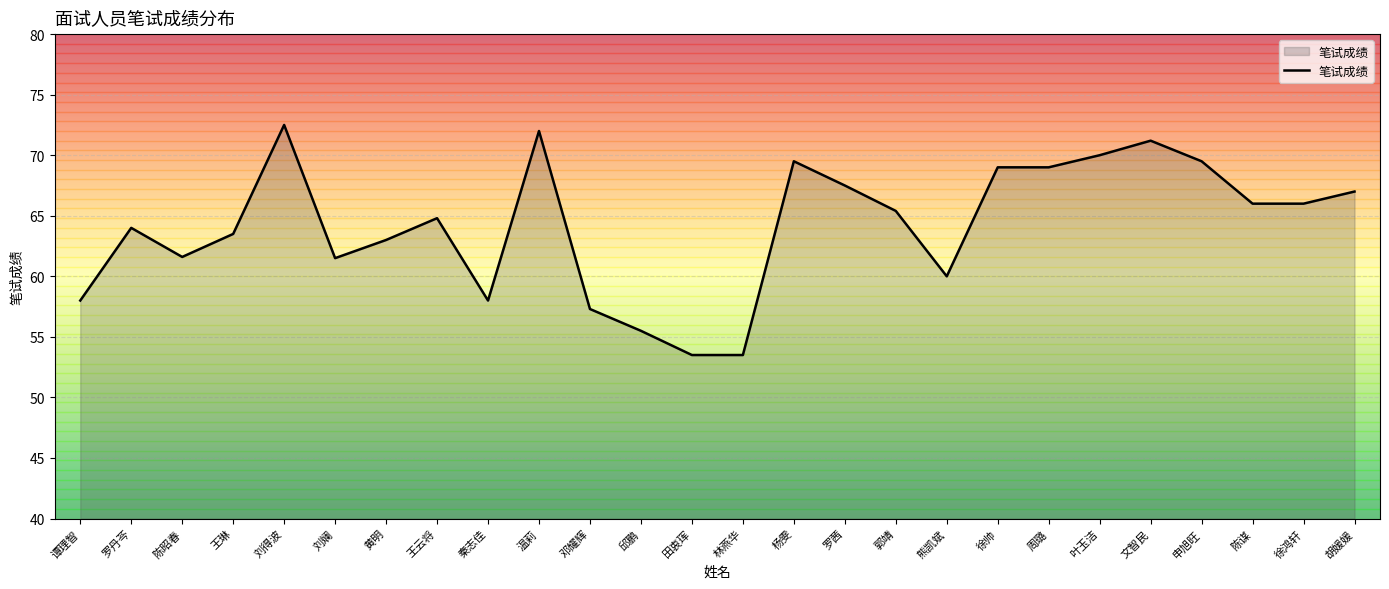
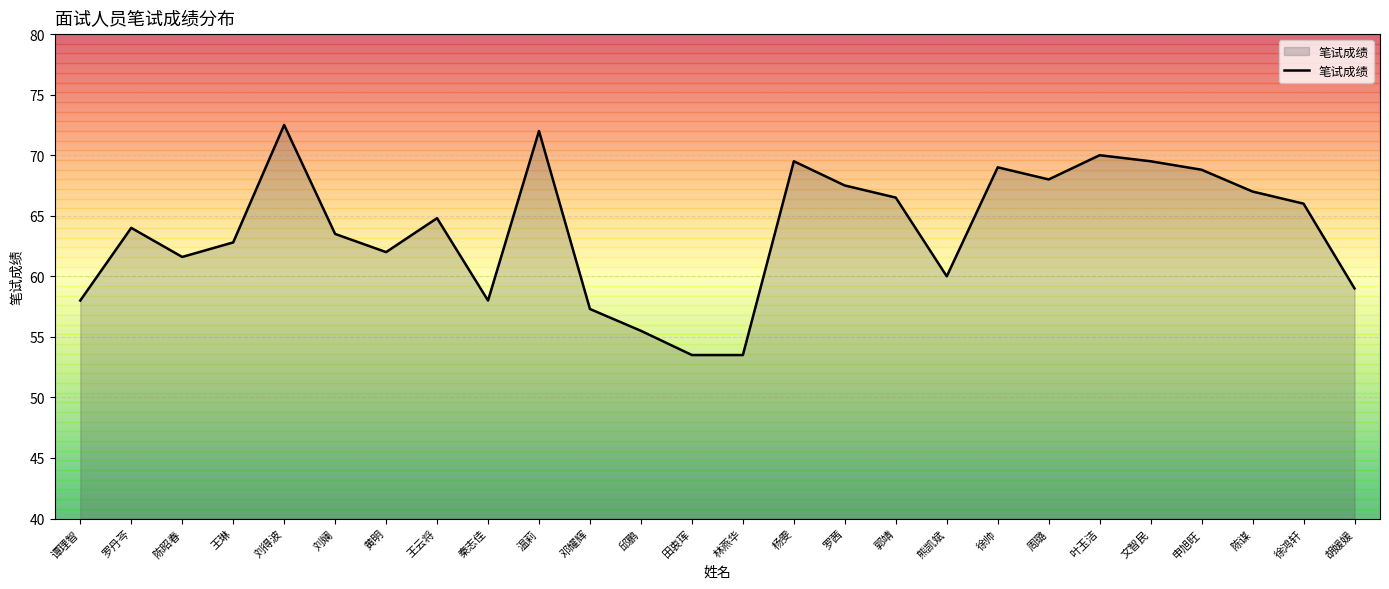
王琳: 63.5 -> 62.8
刘斓: 61.5 -> 63.5
黄明: 63 -> 62
郭靖: 65.4 -> 66.5
周璐: 69 -> 68
文智民: 71.2 -> 69.5
申旭旺: 69.5 -> 68.8
陈谋: 66 -> 67
胡媛媛: 67 -> 59
